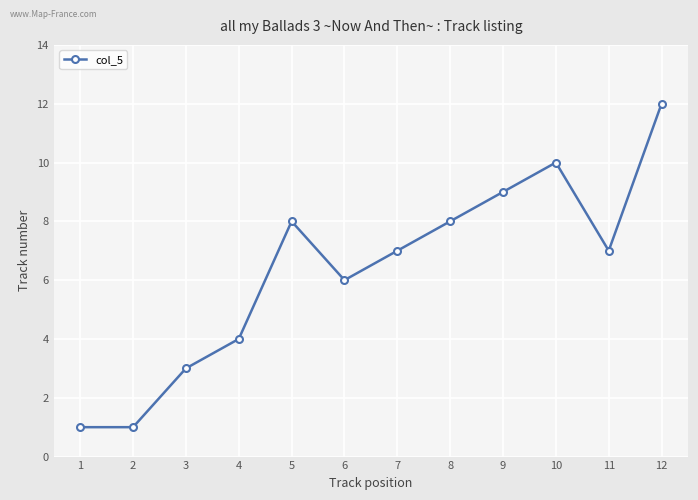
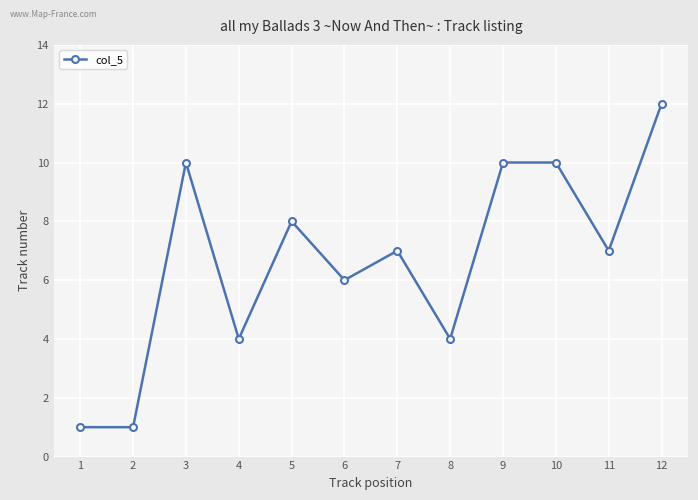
3: 3 -> 10
8: 8 -> 4
9: 9 -> 10
